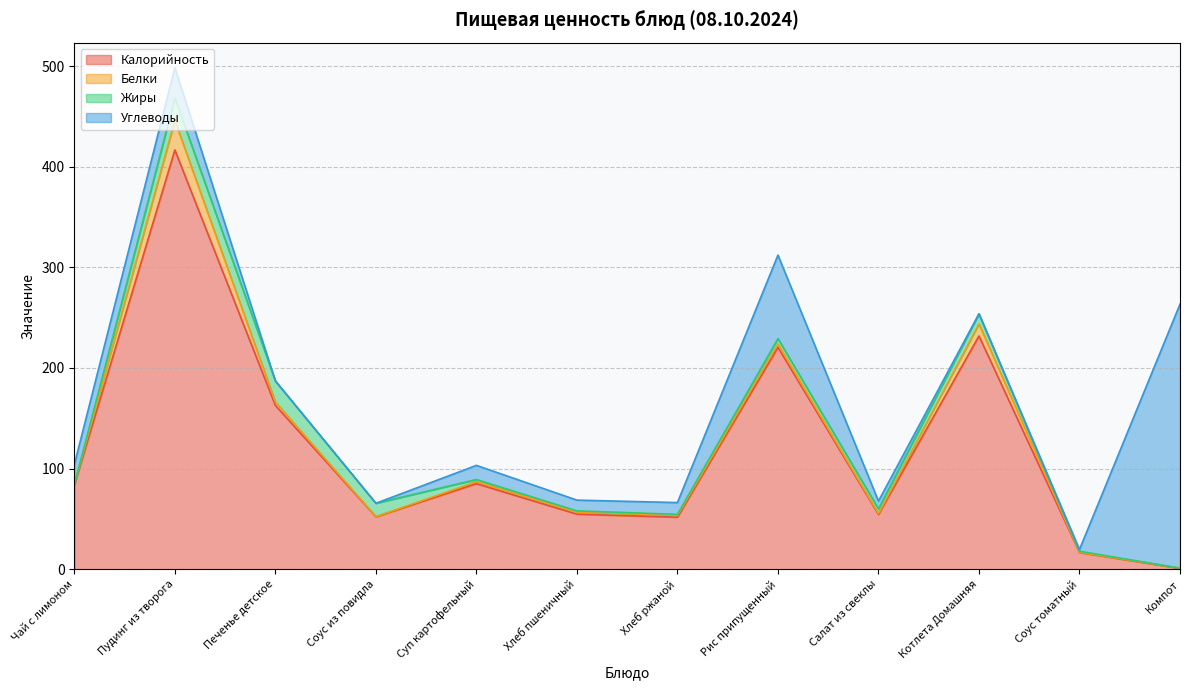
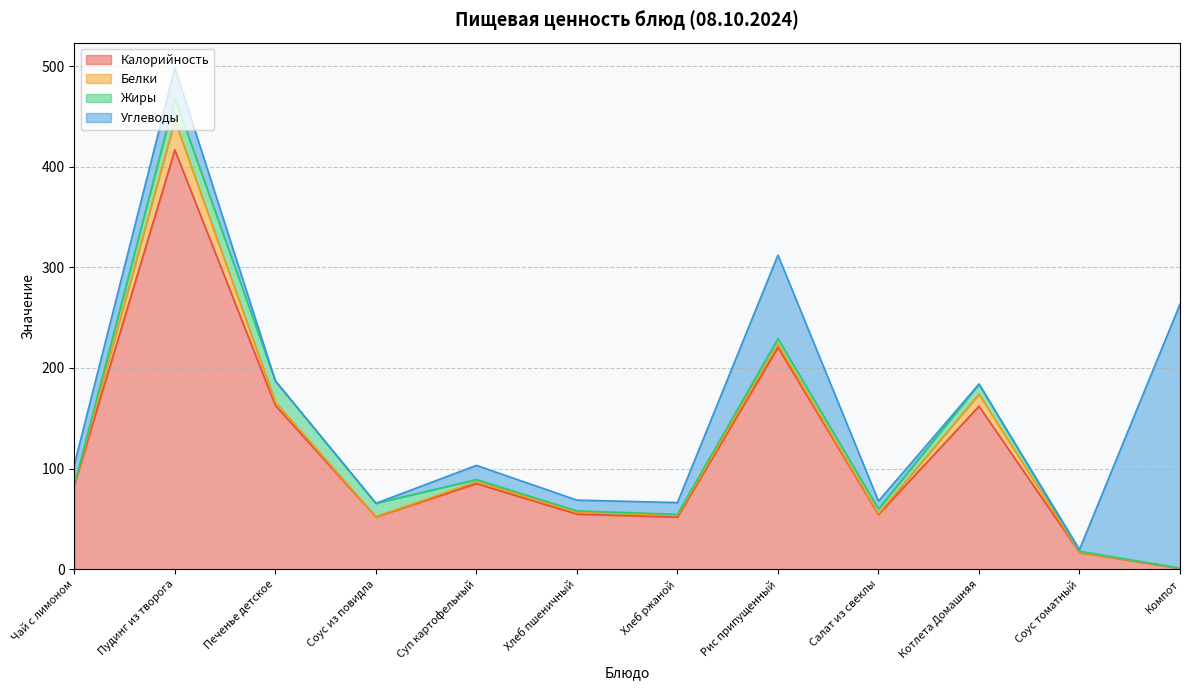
Калорийность, Котлета Домашняя: 232 -> 162
